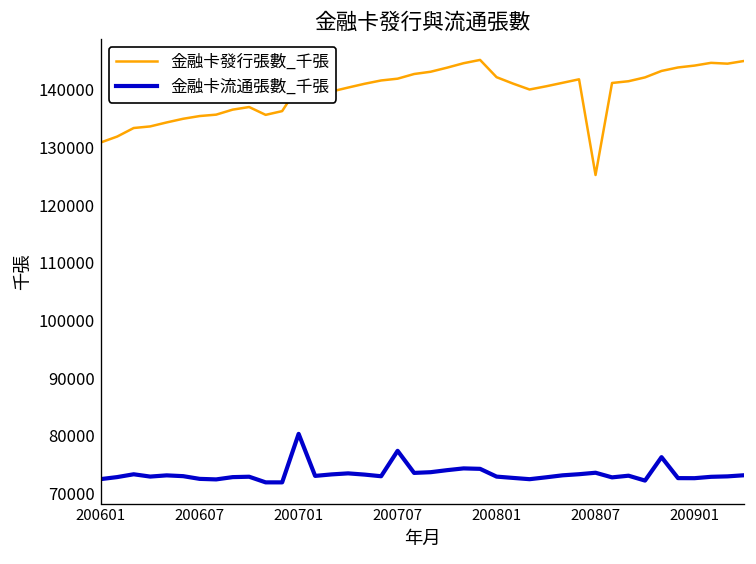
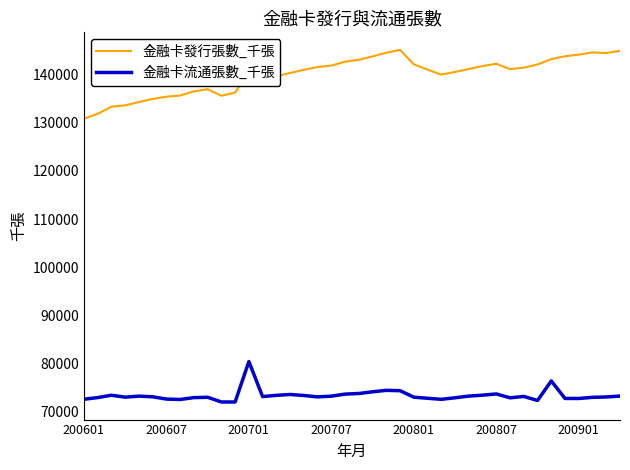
金融卡流通張數_千張, 200707: 77000 -> 73000
金融卡發行張數_千張, 200807: 125000 -> 142000
